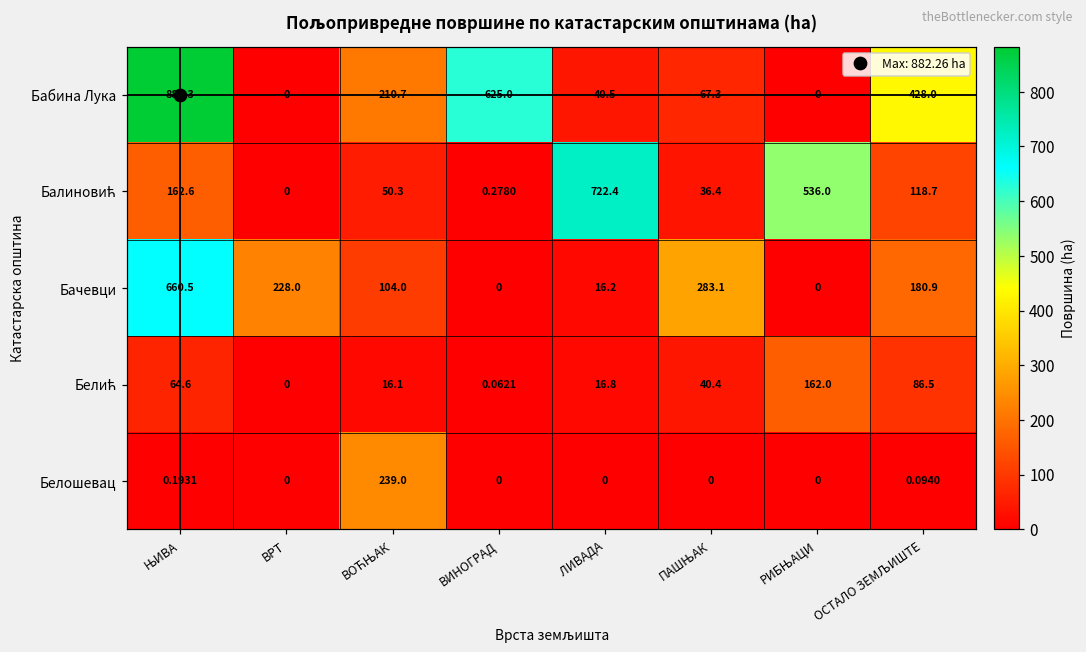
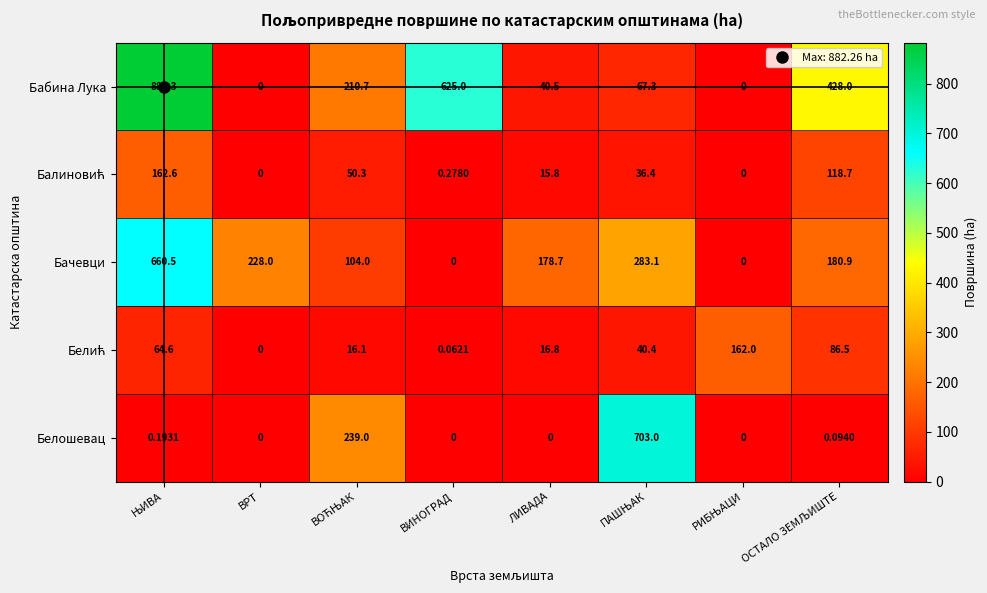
Балиновић, ЛИВАДА: 722.4 -> 15.8
Балиновић, РИБЊАЦИ: 536.0 -> 0
Бачевци, ЛИВАДА: 16.2 -> 178.7
Белошевац, ПАШЊАК: 0 -> 703.0
